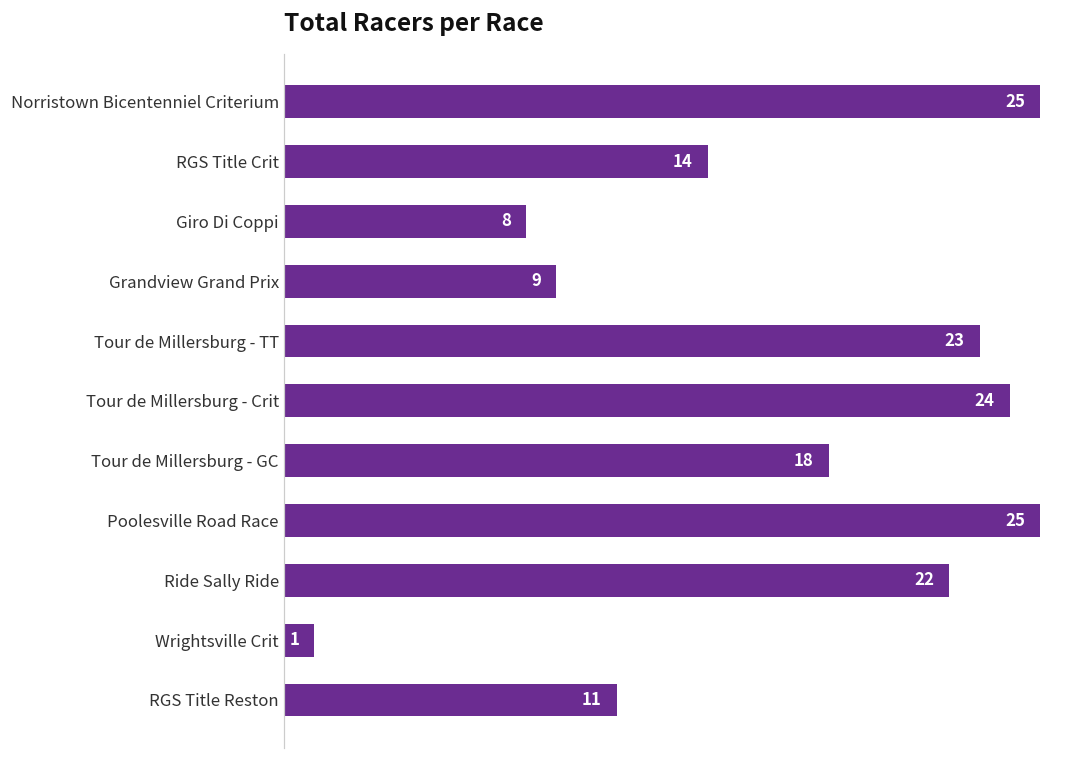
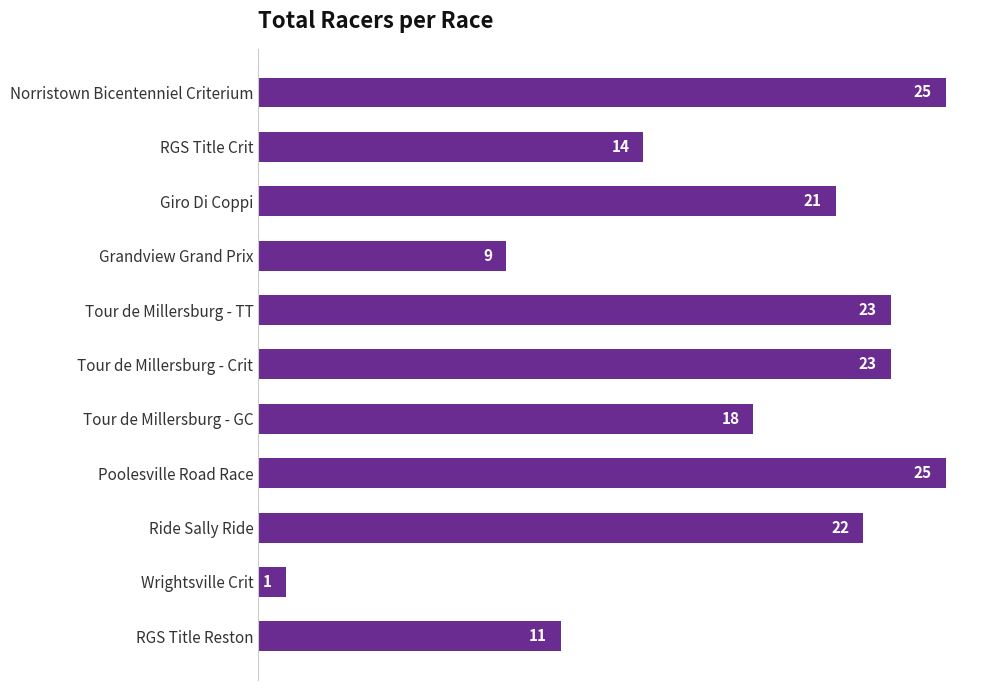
Giro Di Coppi: 8 -> 21
Tour de Millersburg - Crit: 24 -> 23
